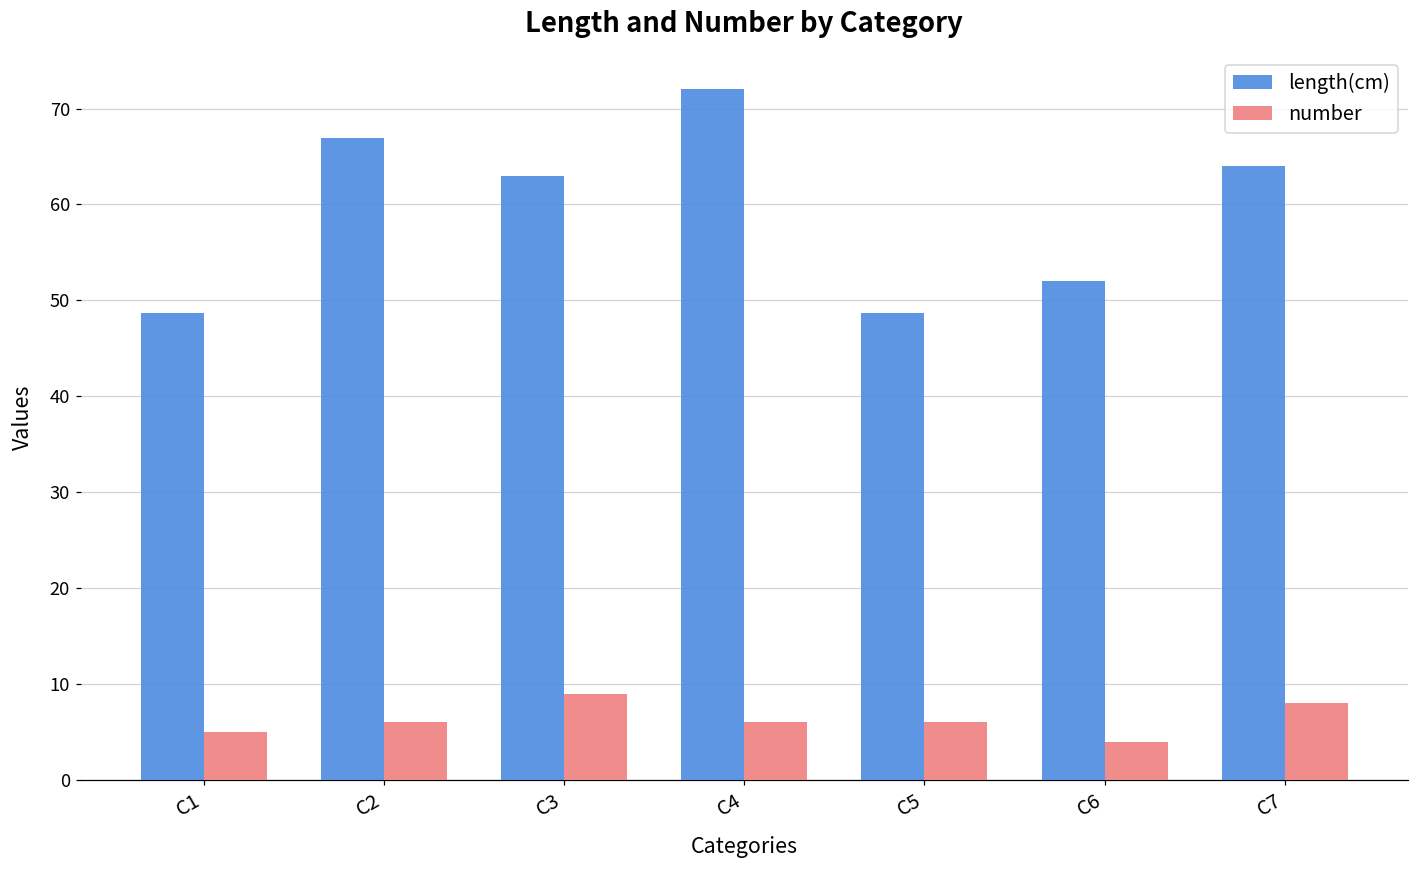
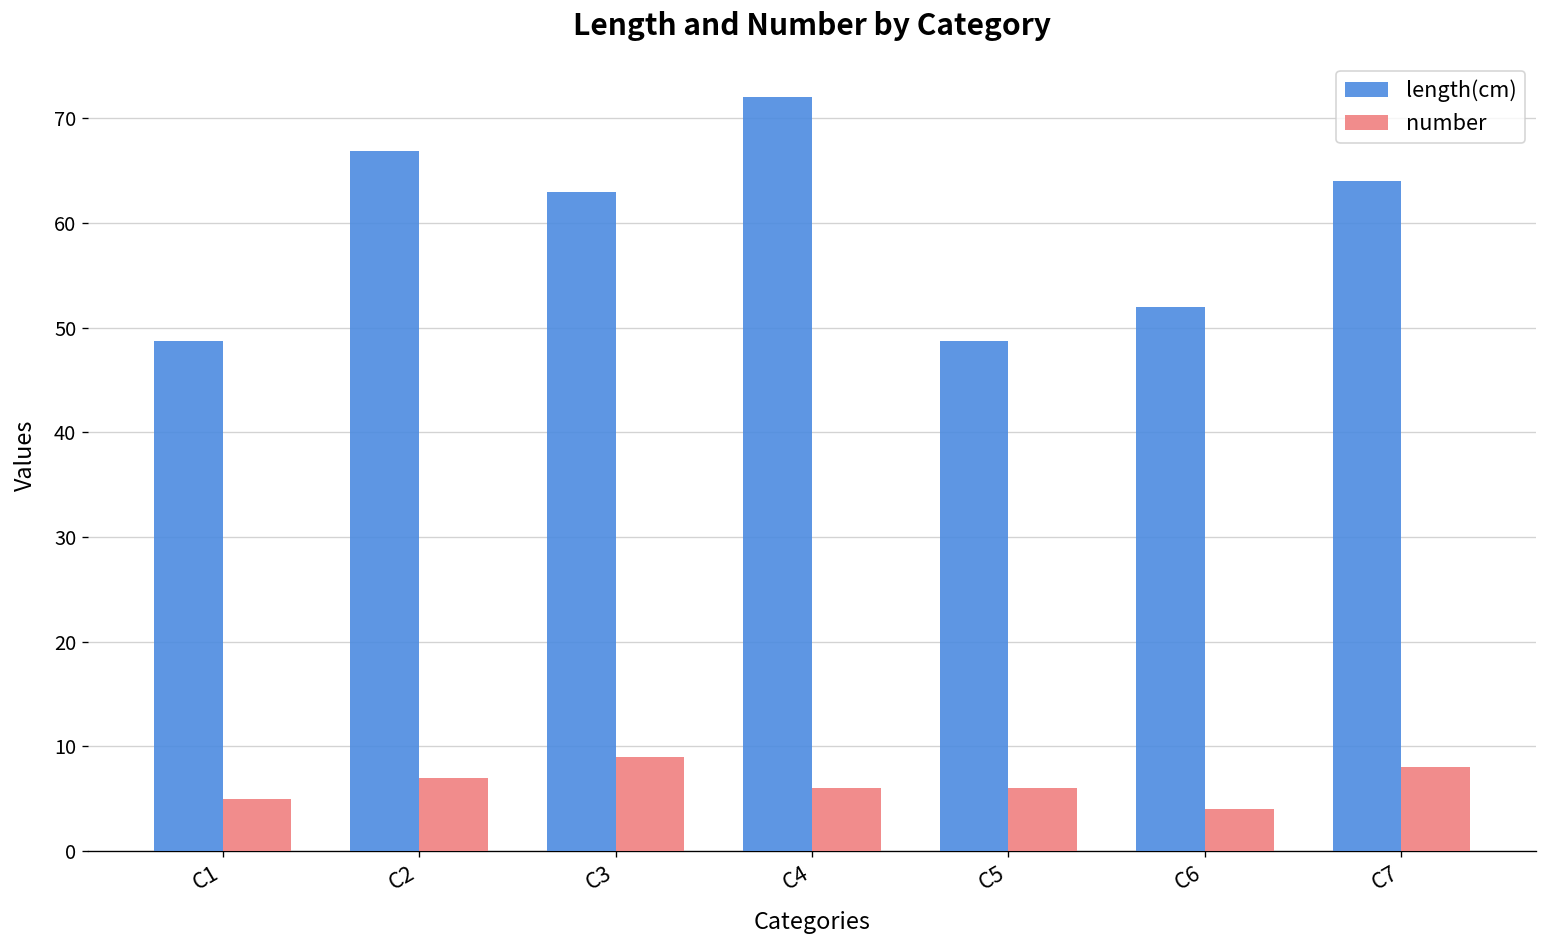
number, C2: 6 -> 7
